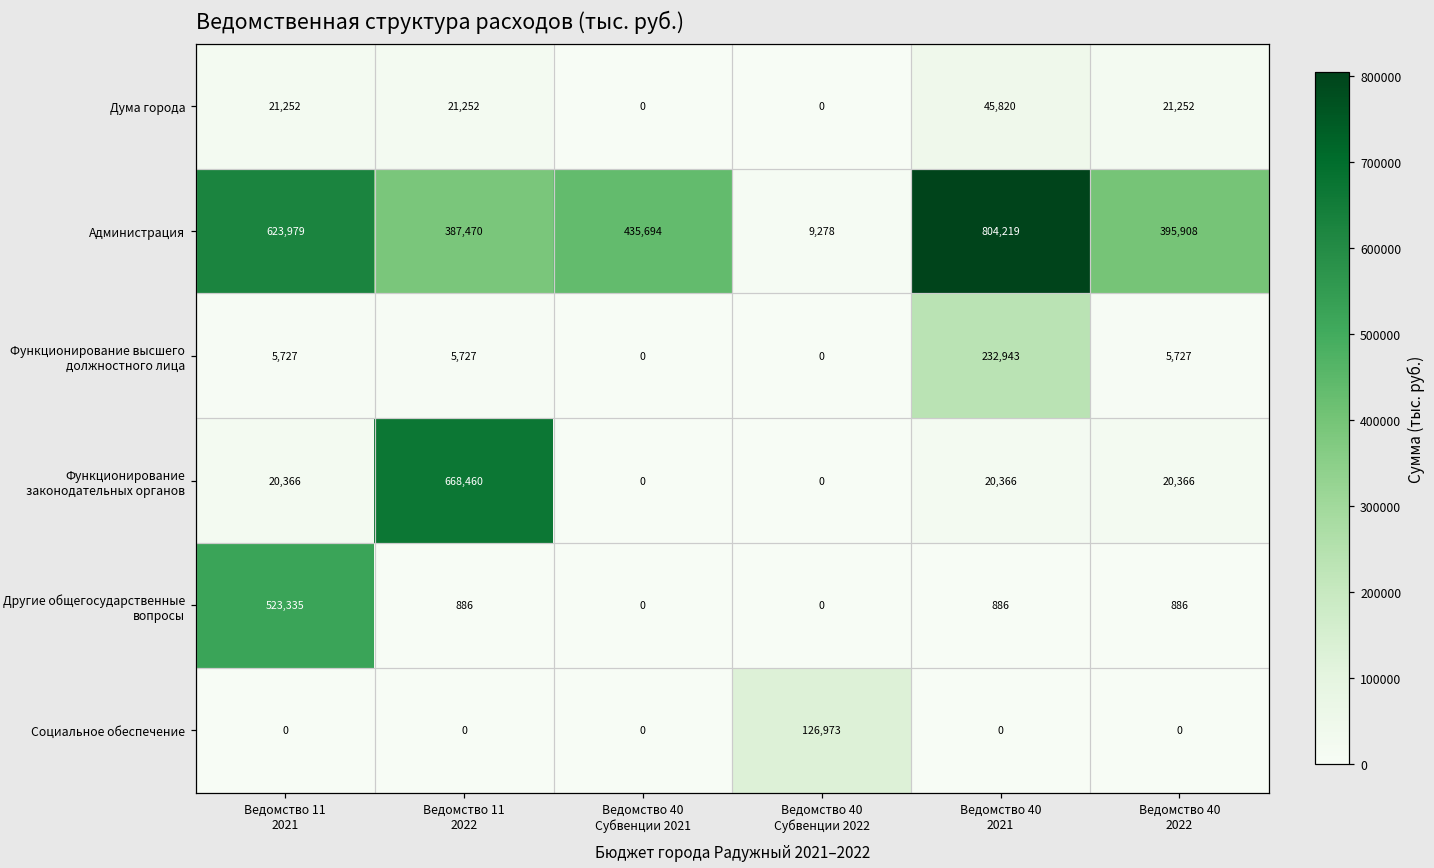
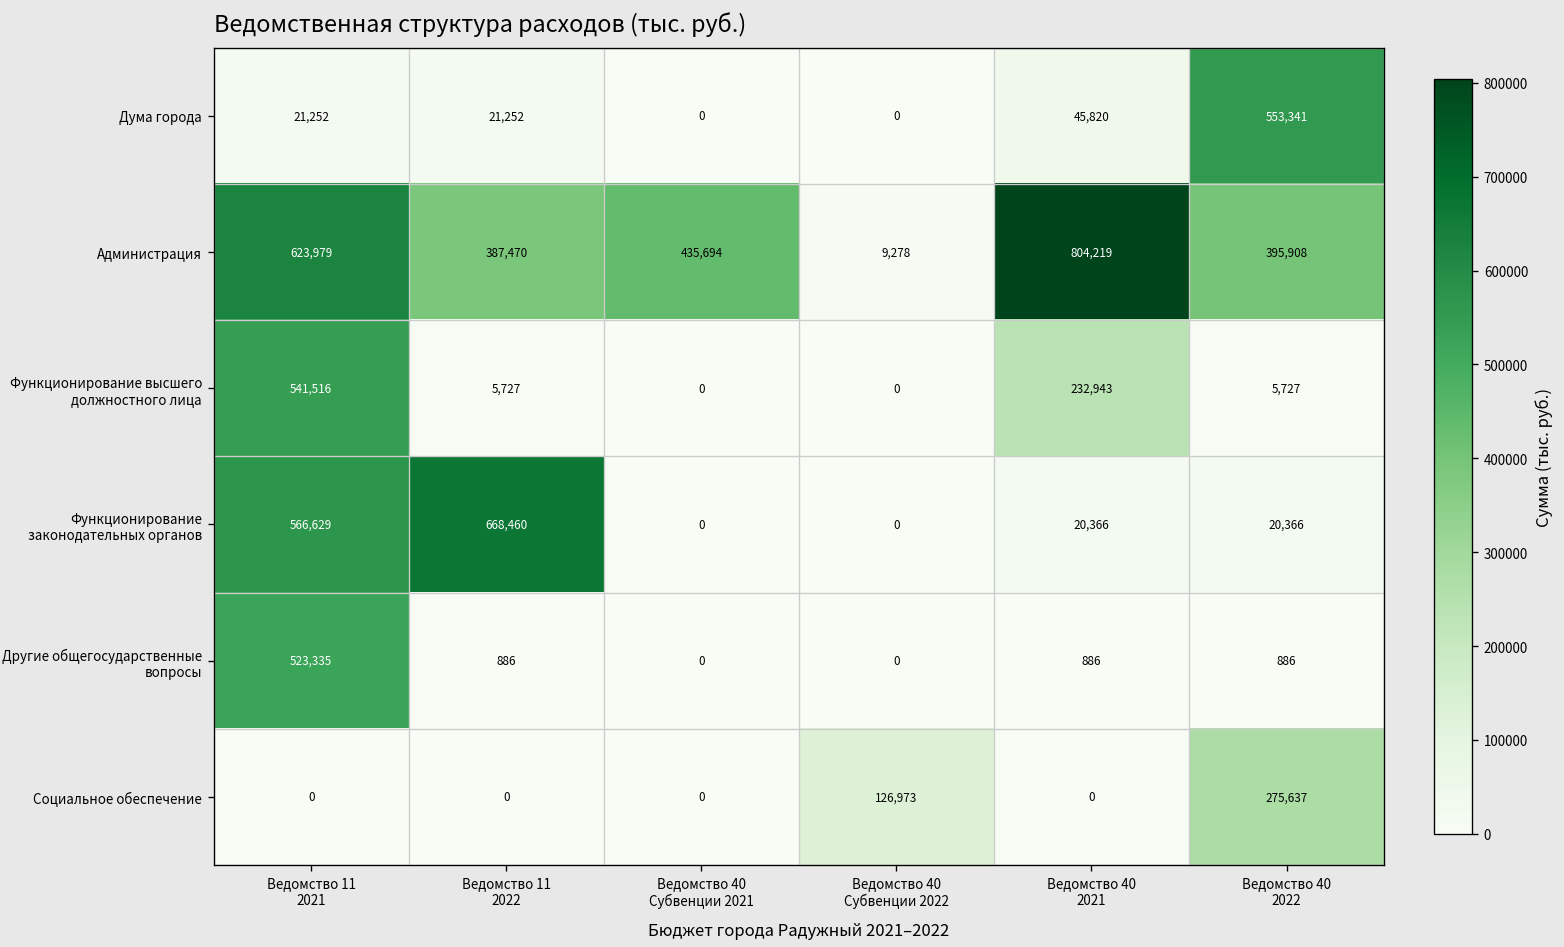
Дума города, Ведомство 40 2022: 21,252 -> 553,341
Функционирование высшего должностного лица, Ведомство 11 2021: 5,727 -> 541,516
Функционирование законодательных органов, Ведомство 11 2021: 20,366 -> 566,629
Социальное обеспечение, Ведомство 40 2022: 0 -> 275,637
